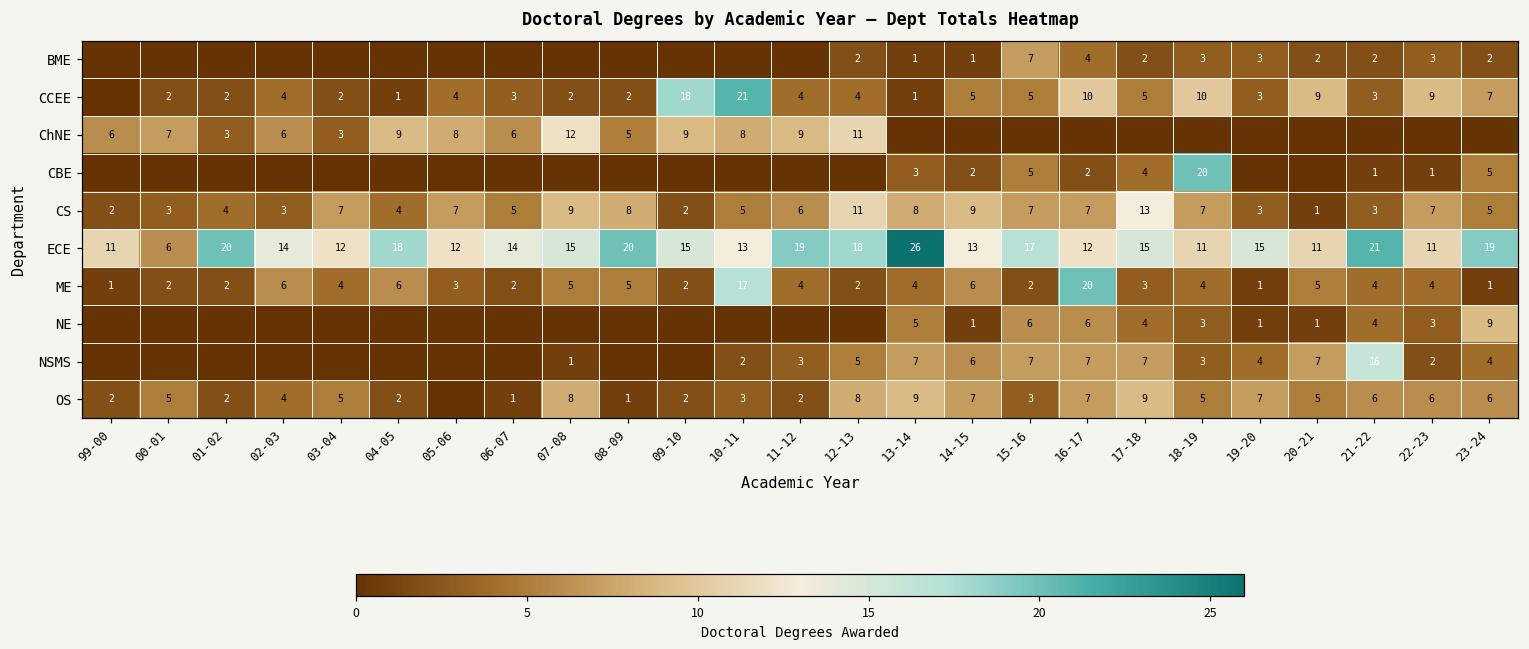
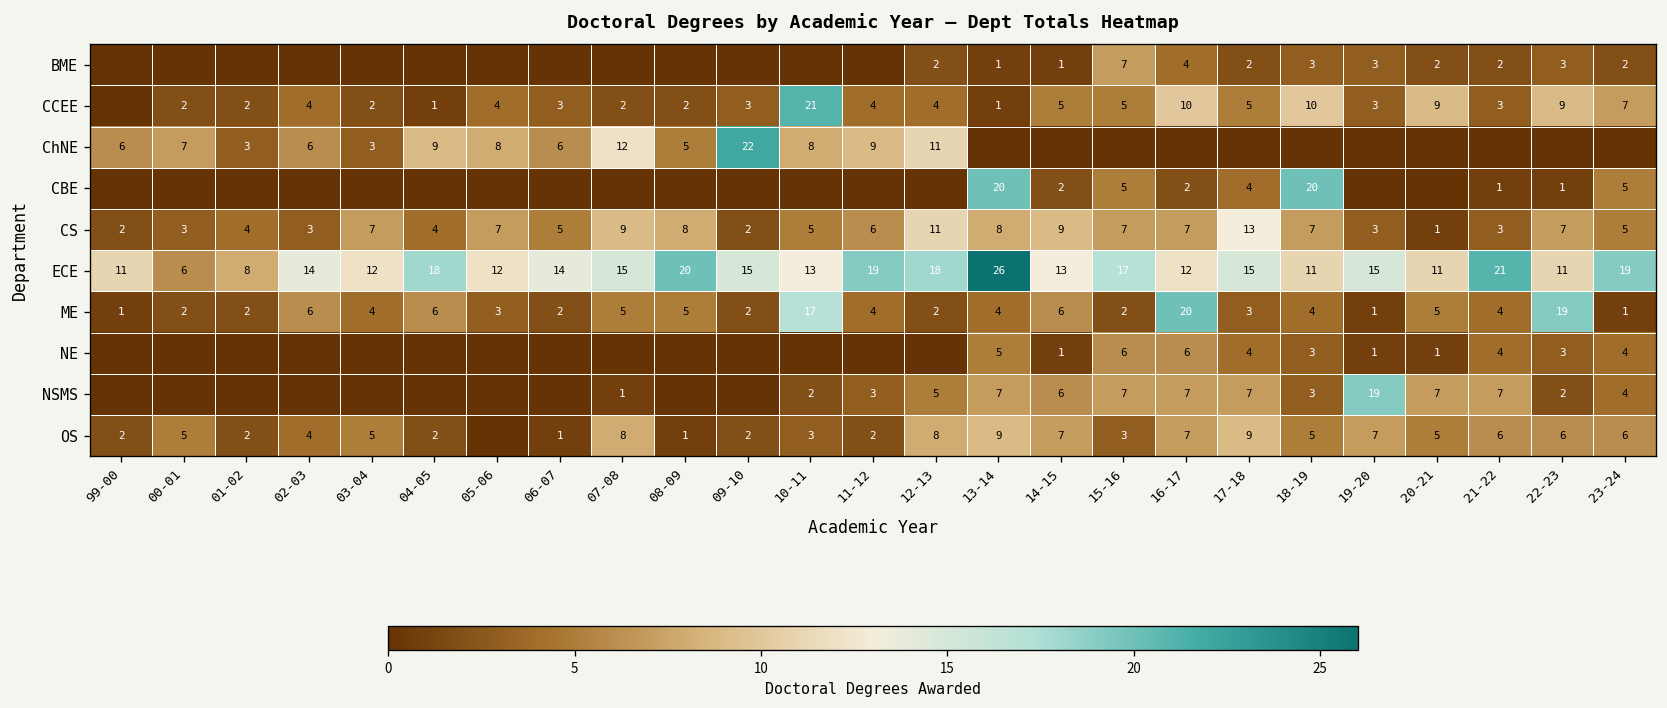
CCEE, 09-10: 18 -> 3
ChNE, 09-10: 9 -> 22
CBE, 13-14: 3 -> 20
ECE, 01-02: 20 -> 8
ME, 22-23: 4 -> 19
NE, 23-24: 9 -> 4
NSMS, 19-20: 4 -> 19
NSMS, 21-22: 16 -> 7
